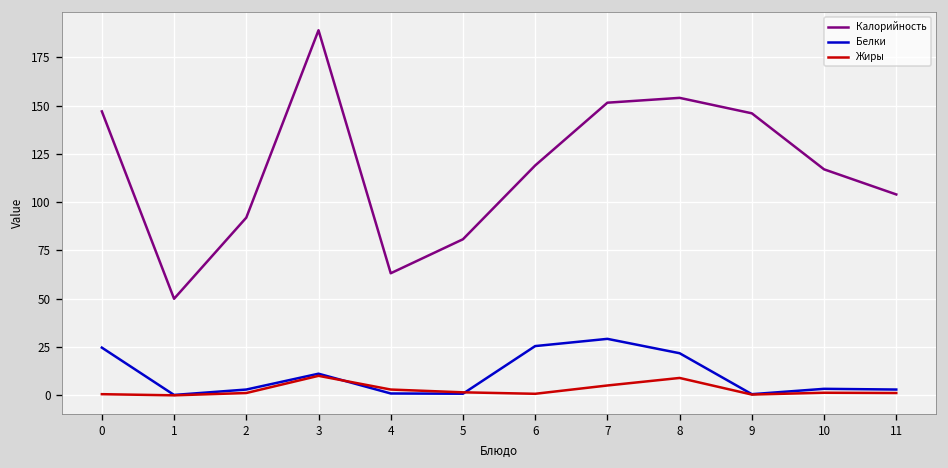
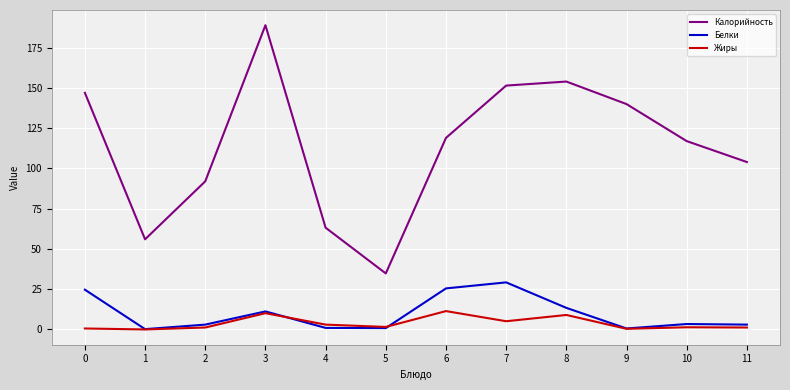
Калорийность, 1: 50 -> 56
Калорийность, 5: 81 -> 35
Жиры, 6: 1 -> 11
Белки, 8: 22 -> 13
Калорийность, 9: 146 -> 140
